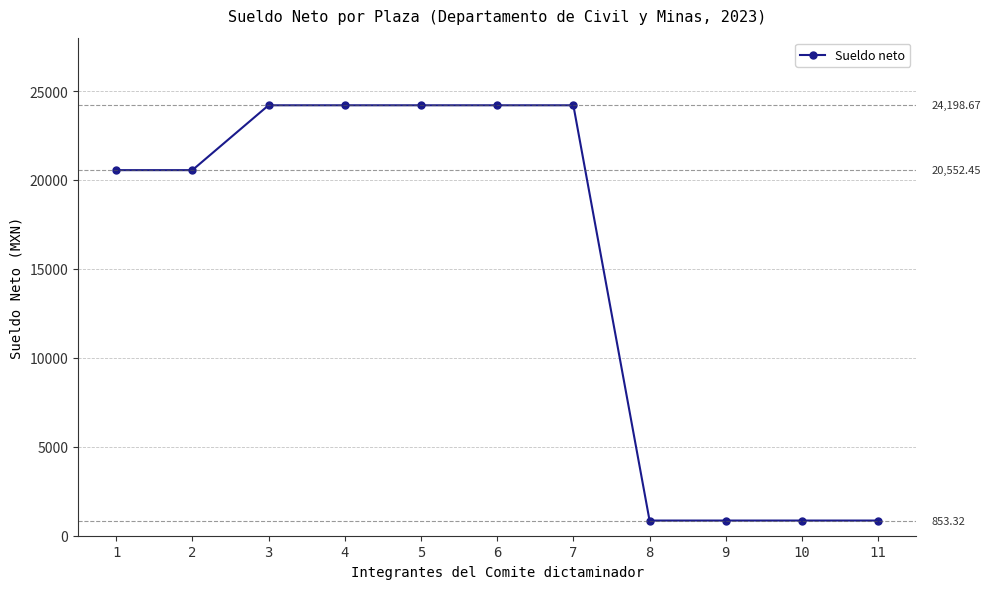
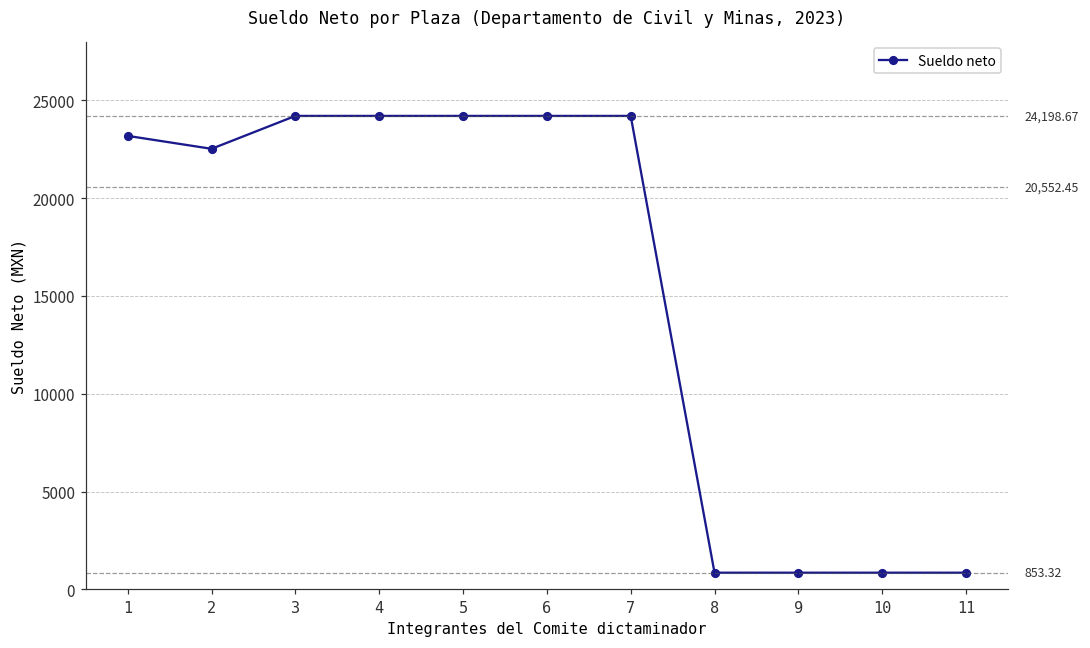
1: 20600 -> 23200
2: 20600 -> 22500
